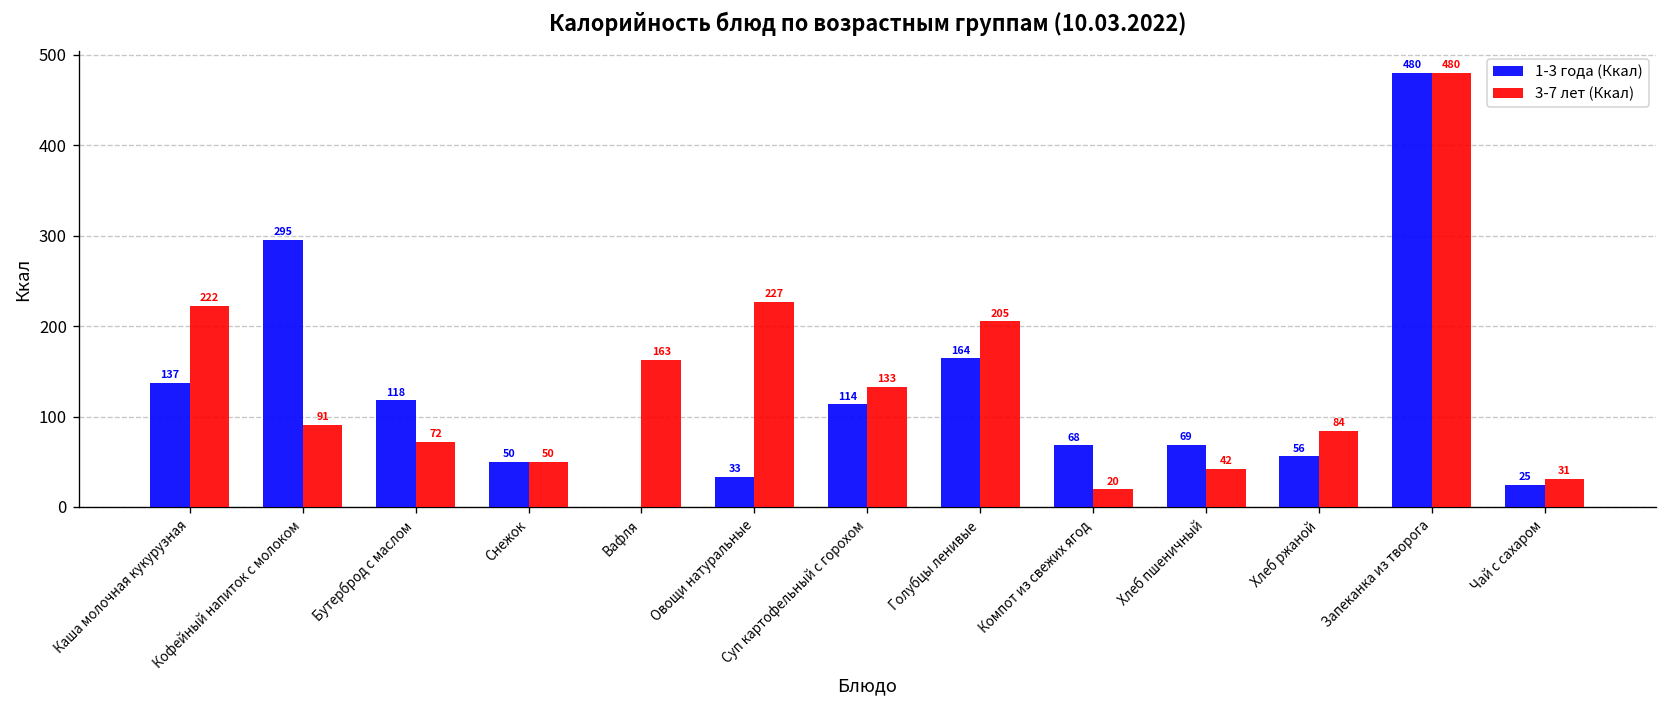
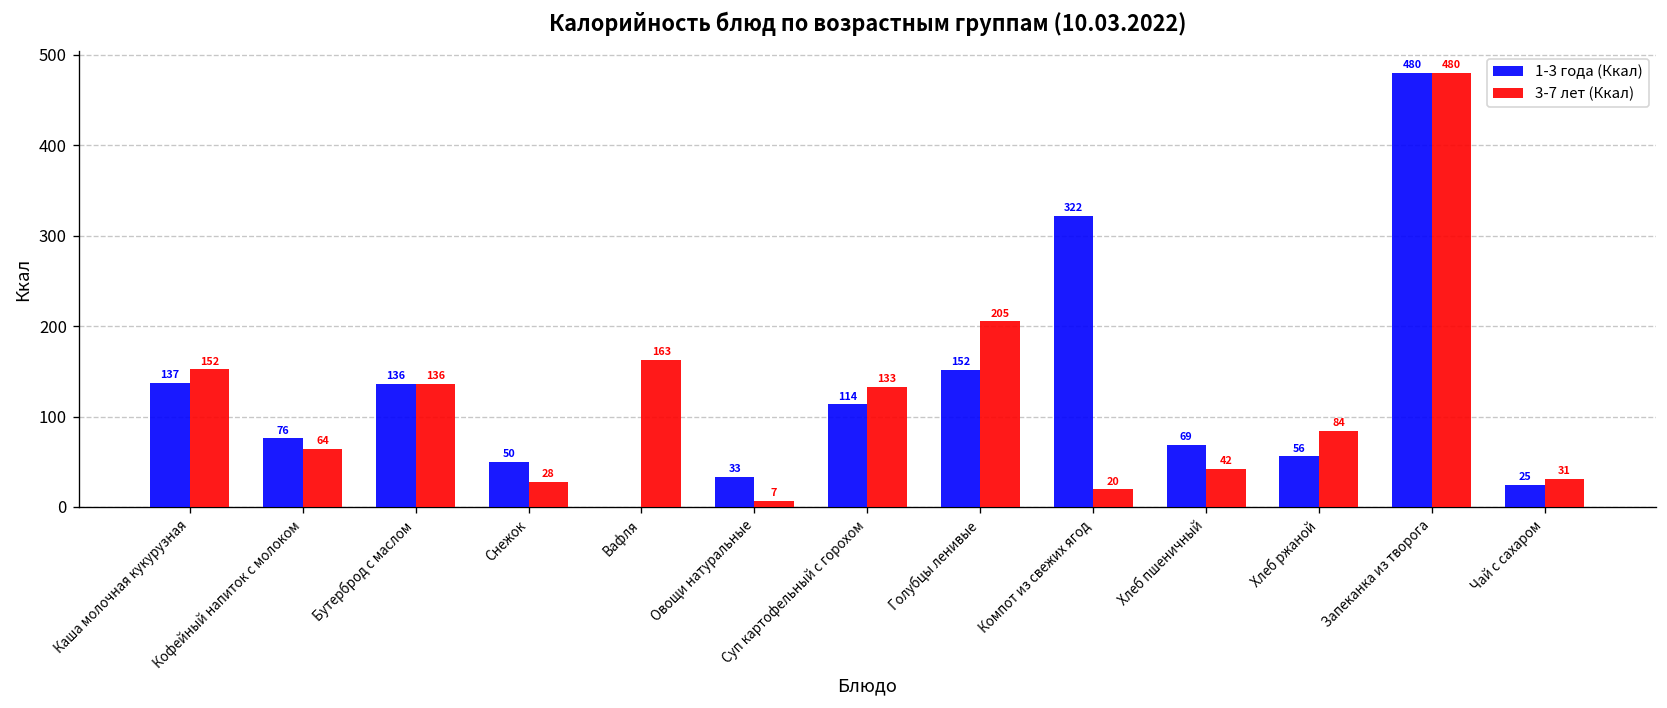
3-7 лет (Ккал), Каша молочная кукурузная: 222 -> 152
1-3 года (Ккал), Кофейный напиток с молоком: 295 -> 76
3-7 лет (Ккал), Кофейный напиток с молоком: 91 -> 64
1-3 года (Ккал), Бутерброд с маслом: 118 -> 136
3-7 лет (Ккал), Бутерброд с маслом: 72 -> 136
3-7 лет (Ккал), Снежок: 50 -> 28
3-7 лет (Ккал), Овощи натуральные: 227 -> 7
1-3 года (Ккал), Голубцы ленивые: 164 -> 152
1-3 года (Ккал), Компот из свежих ягод: 68 -> 322
